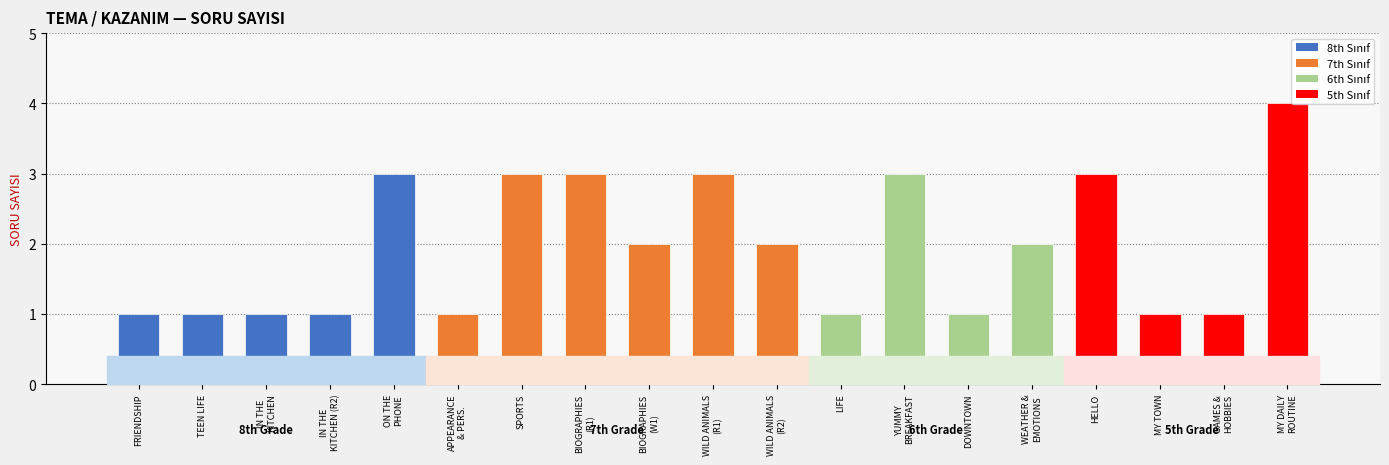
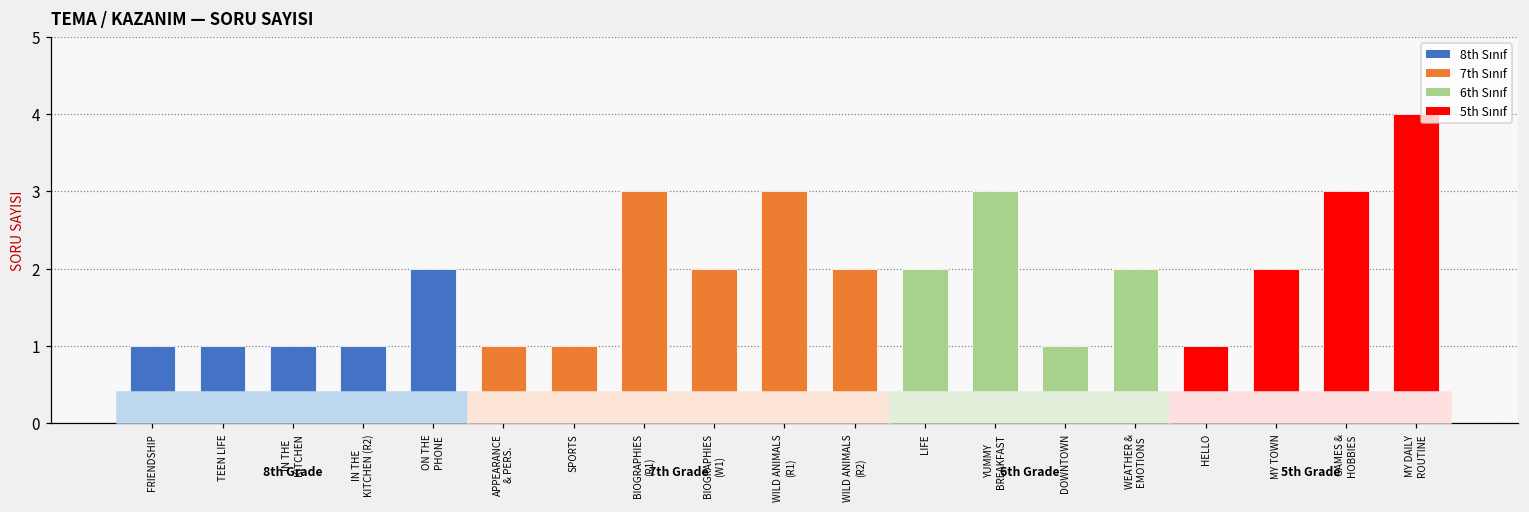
ON THE PHONE: 3 -> 2
SPORTS: 3 -> 1
LIFE: 1 -> 2
HELLO: 3 -> 1
MY TOWN: 1 -> 2
GAMES & HOBBIES: 1 -> 3
